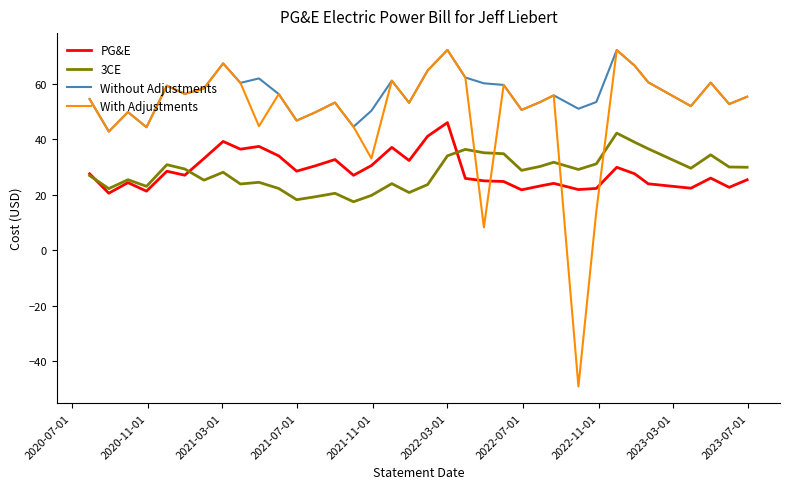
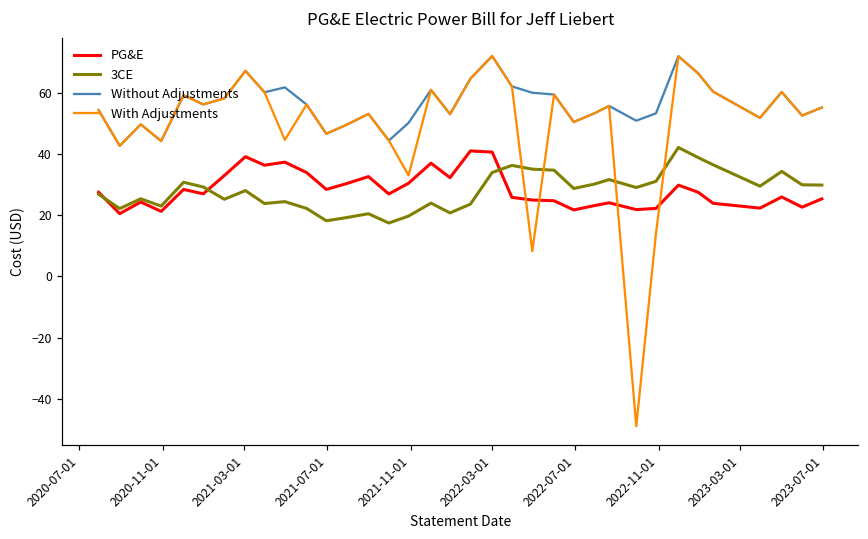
PG&E, 2022-03-01: 46 -> 41
